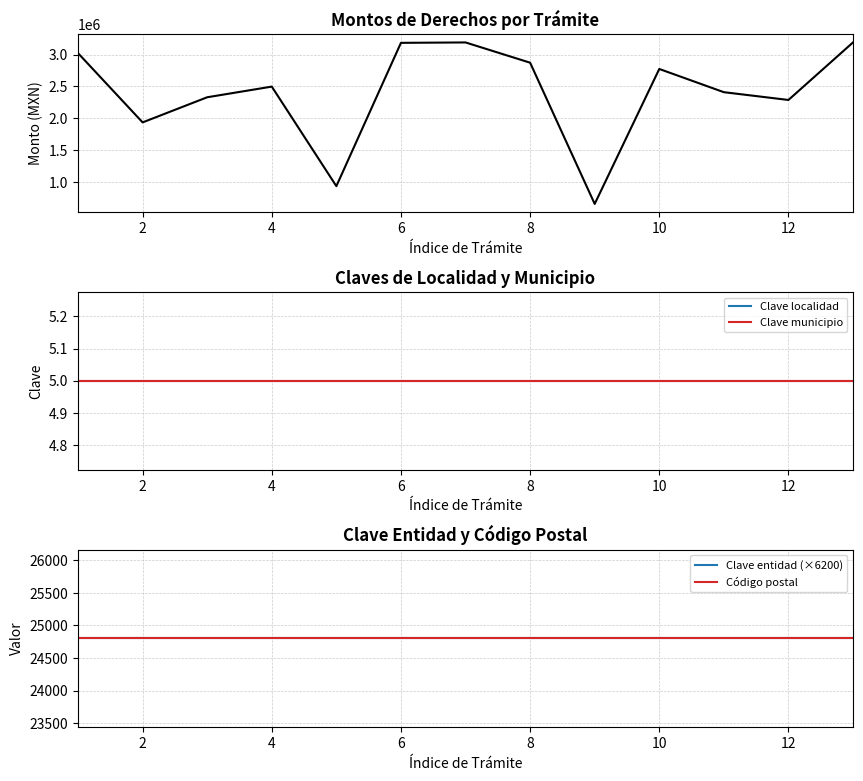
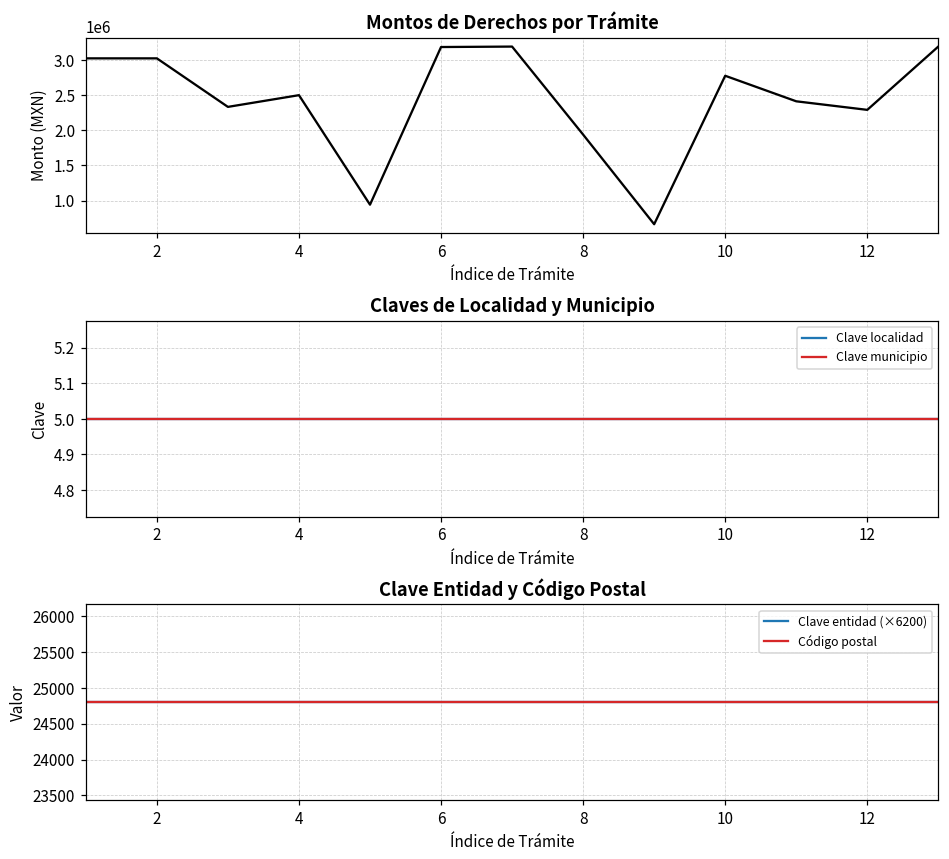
Montos de Derechos por Trámite, 2: 1900000 -> 3000000
Montos de Derechos por Trámite, 8: 2900000 -> 1900000
